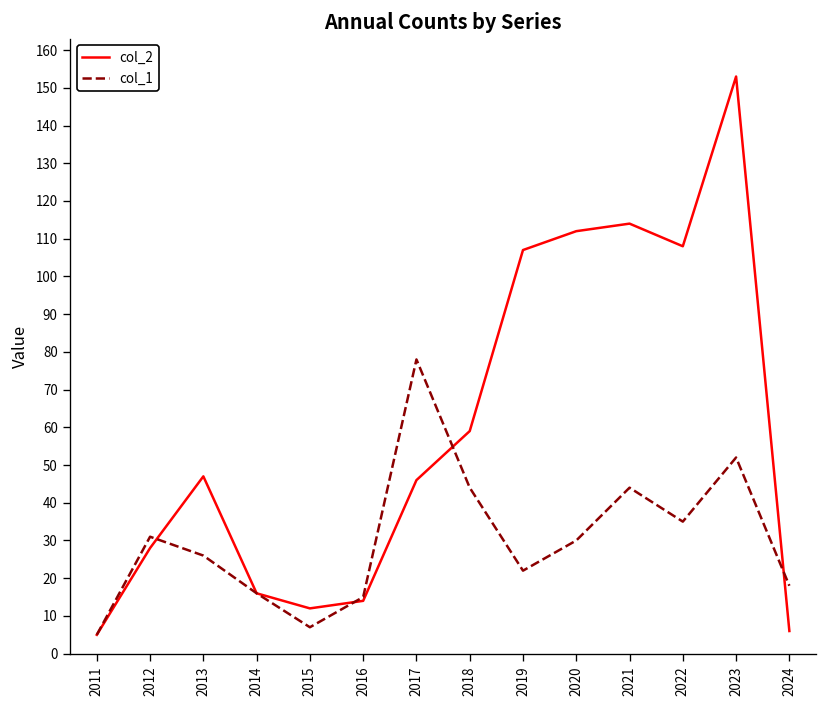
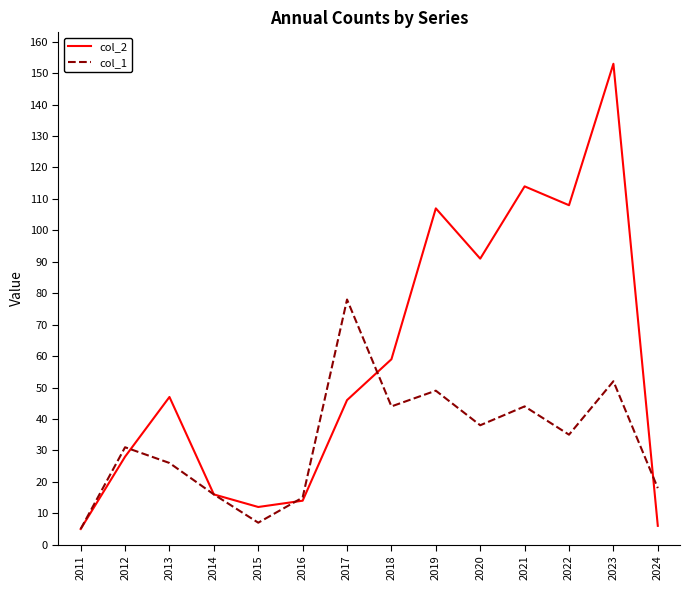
col_1, 2019: 22 -> 49
col_2, 2020: 112 -> 91
col_1, 2020: 30 -> 38
